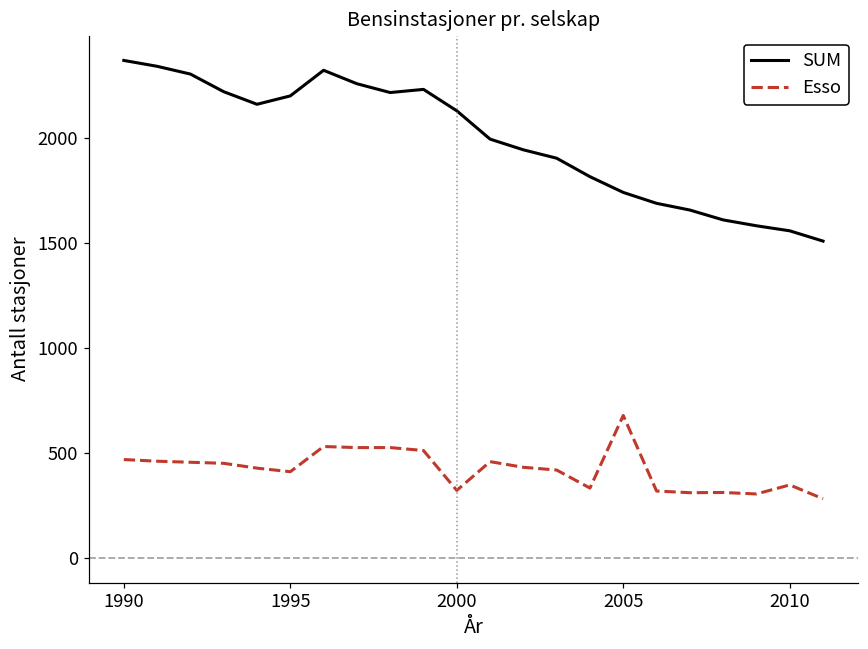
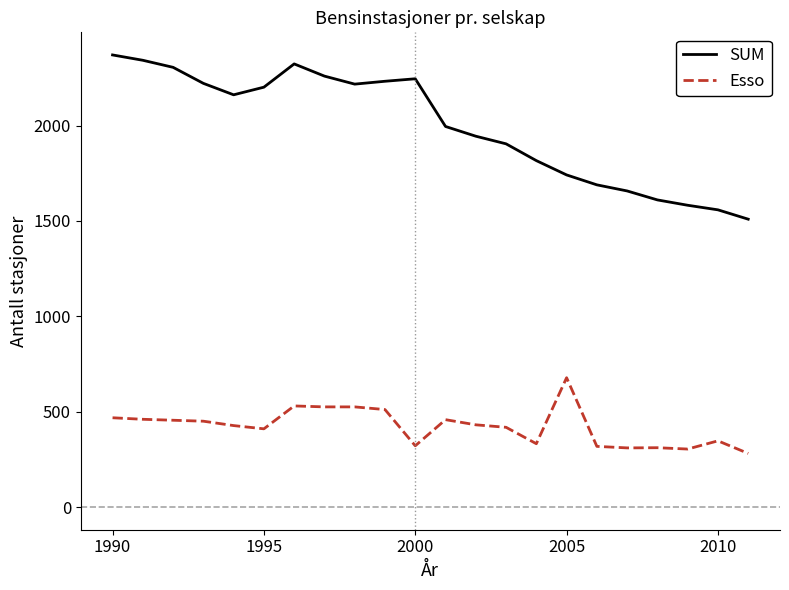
SUM, 2000: 2130 -> 2250
